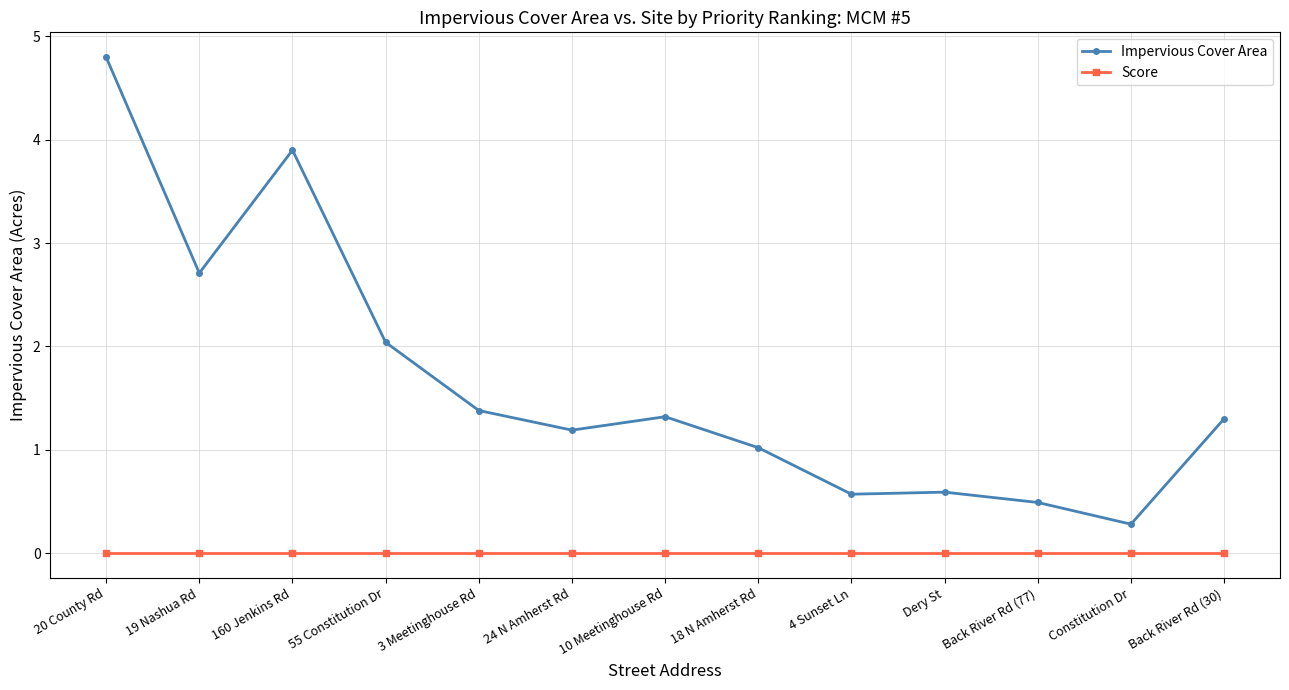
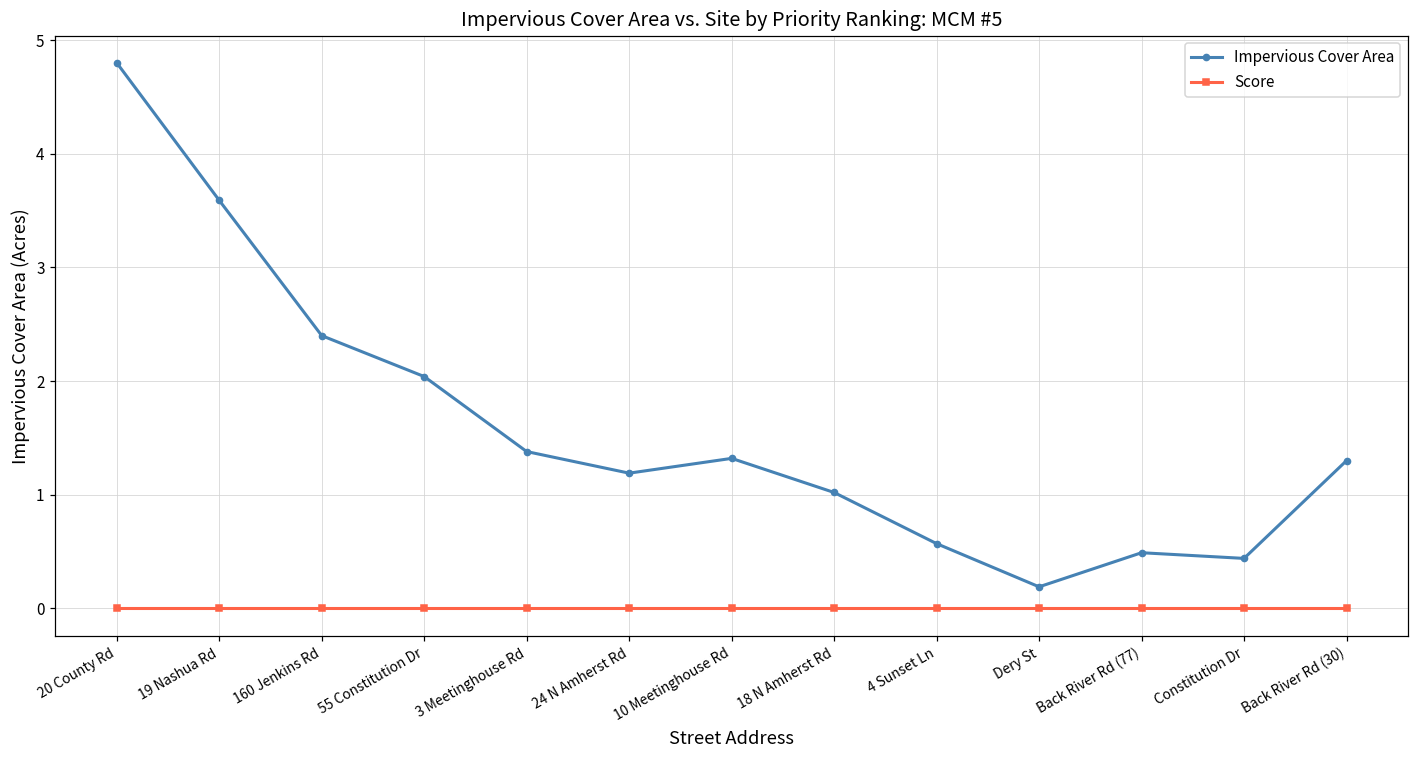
Impervious Cover Area, 19 Nashua Rd: 2.71 -> 3.59
Impervious Cover Area, 160 Jenkins Rd: 3.9 -> 2.4
Impervious Cover Area, Dery St: 0.59 -> 0.19
Impervious Cover Area, Constitution Dr: 0.28 -> 0.44
